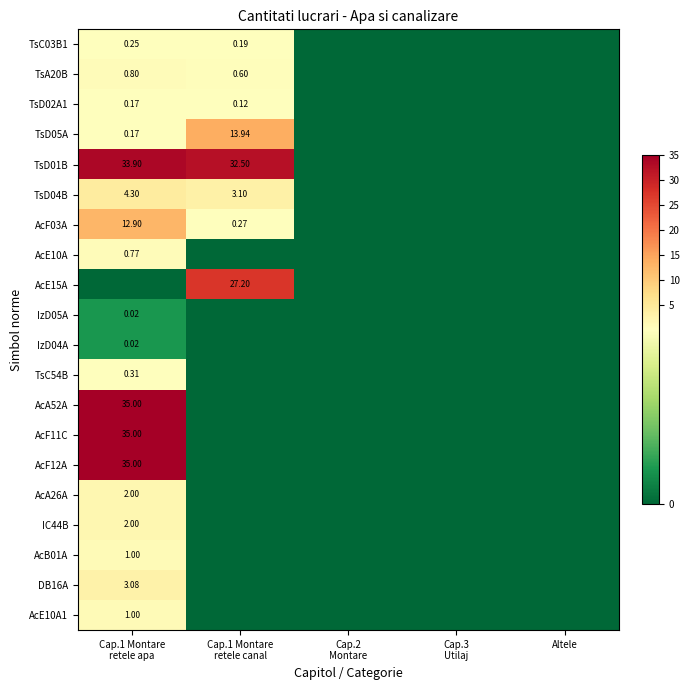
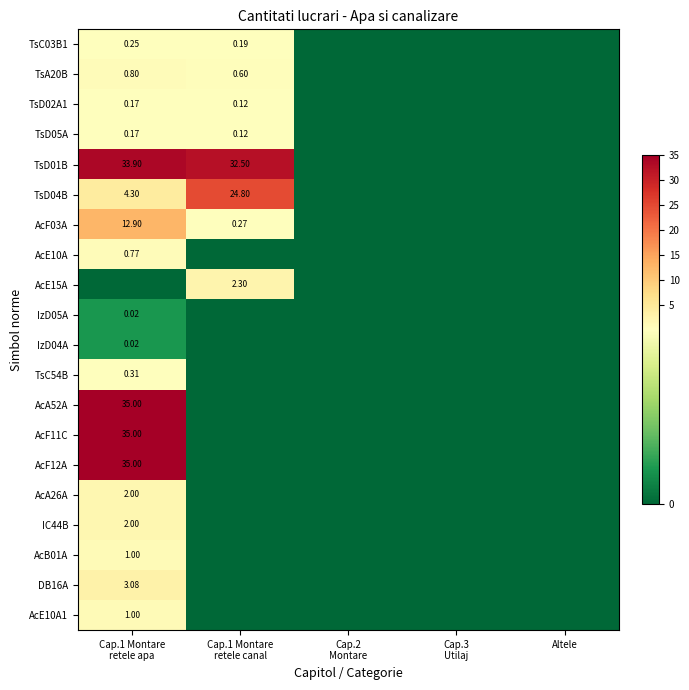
TsD05A, Cap.1 Montare retele canal: 13.94 -> 0.12
TsD04B, Cap.1 Montare retele canal: 3.10 -> 24.80
AcE15A, Cap.1 Montare retele canal: 27.20 -> 2.30
